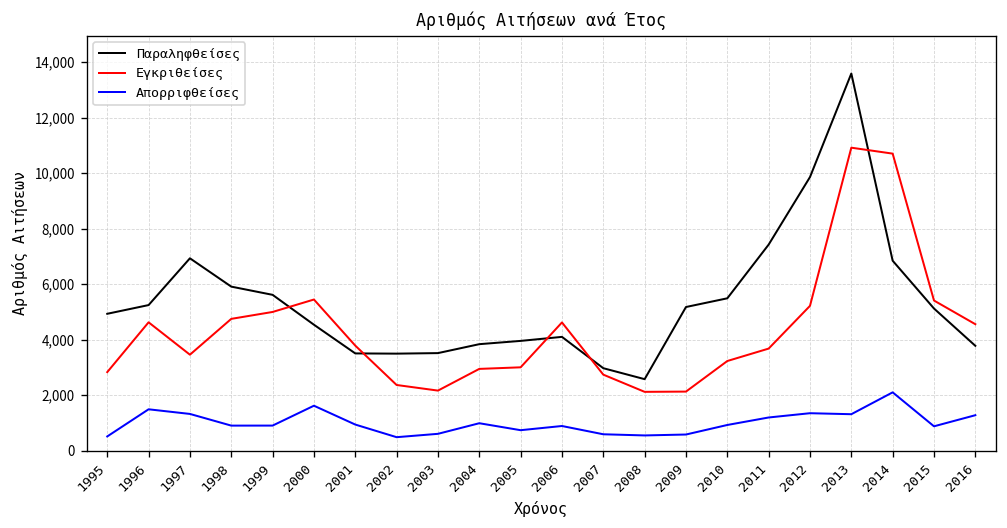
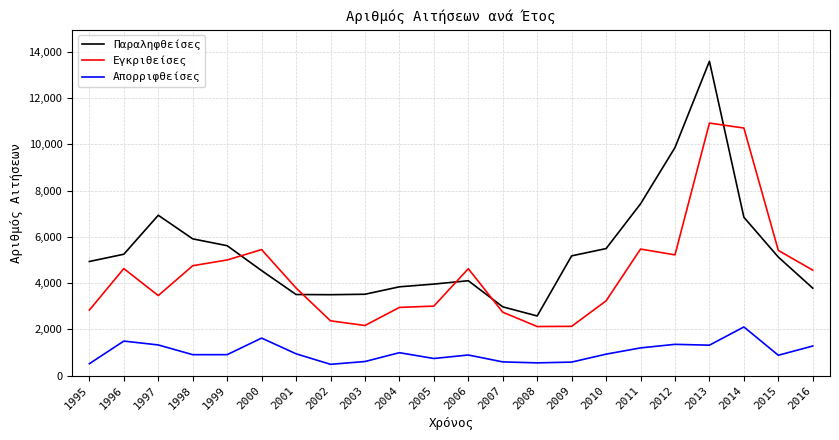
Εγκριθείσες, 2011: 3,700 -> 5,500
